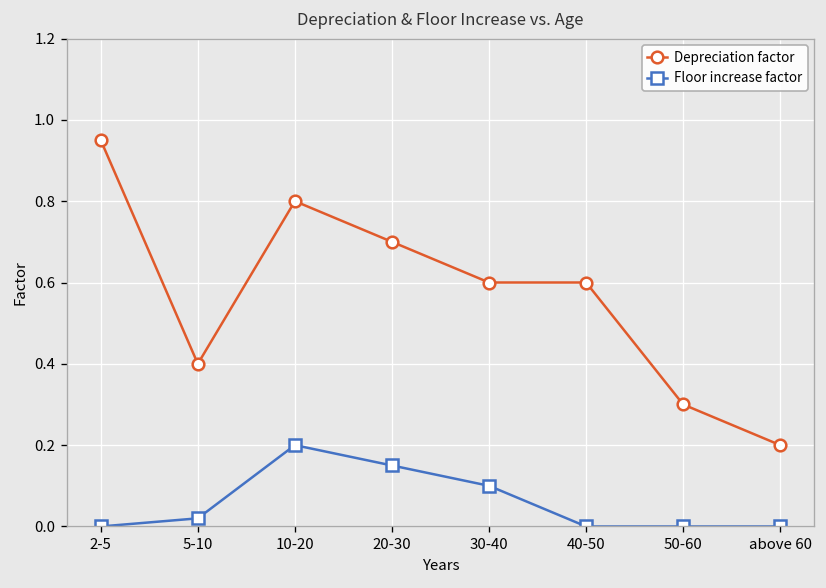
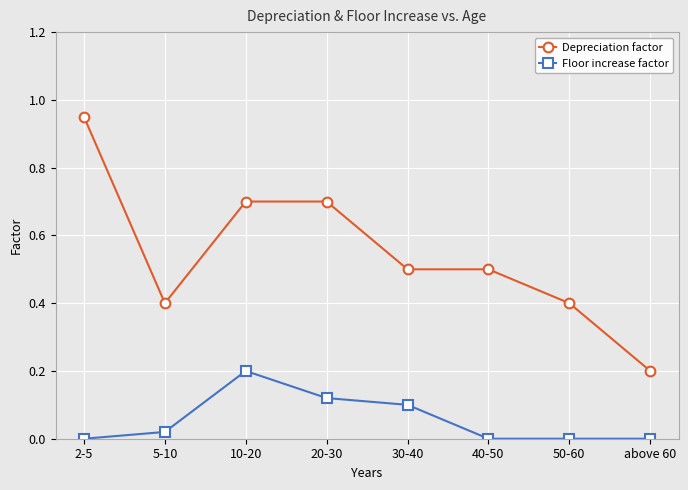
Depreciation factor, 10-20: 0.8 -> 0.7
Floor increase factor, 20-30: 0.15 -> 0.12
Depreciation factor, 30-40: 0.6 -> 0.5
Depreciation factor, 40-50: 0.6 -> 0.5
Depreciation factor, 50-60: 0.3 -> 0.4
